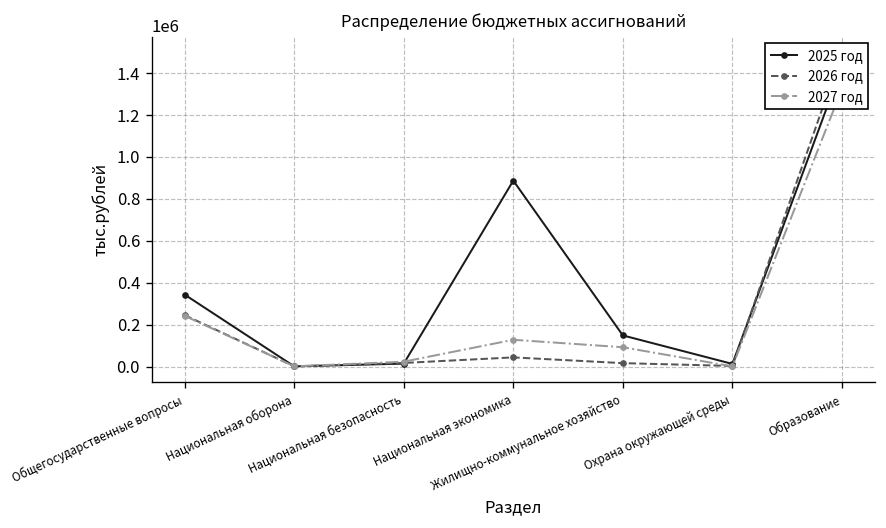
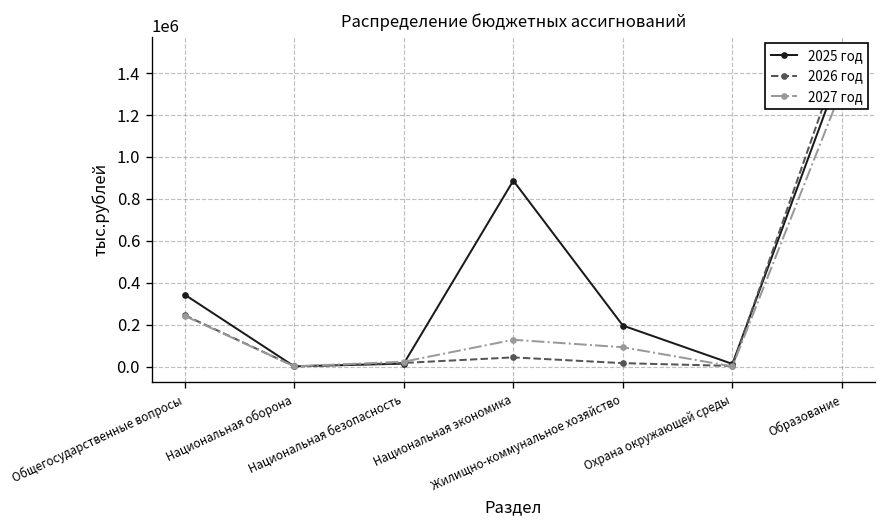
2025 год, Жилищно-коммунальное хозяйство: 150000 -> 200000
